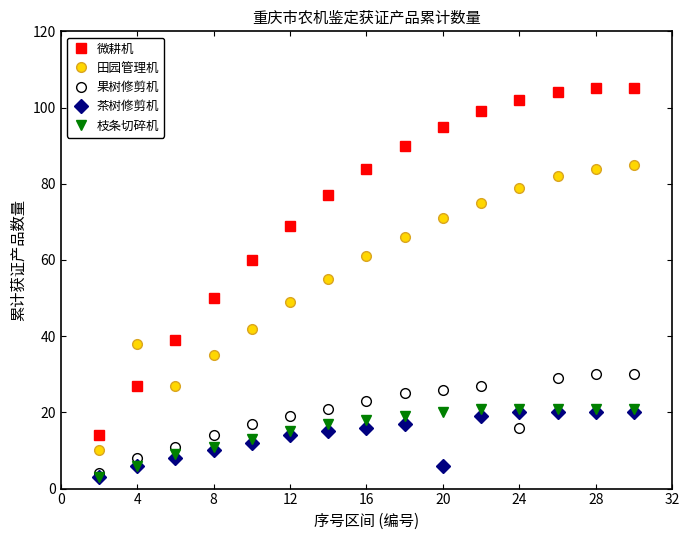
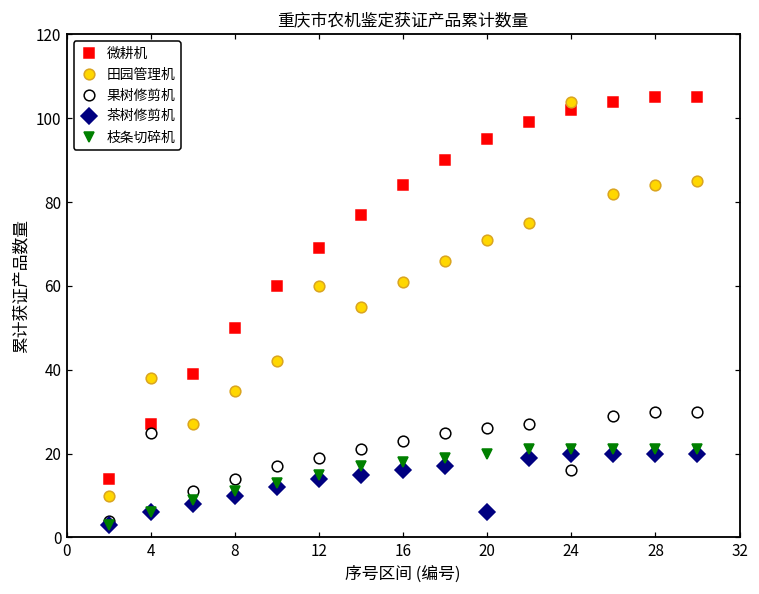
果树修剪机, 4: 8 -> 25
田园管理机, 12: 49 -> 60
田园管理机, 24: 79 -> 104
